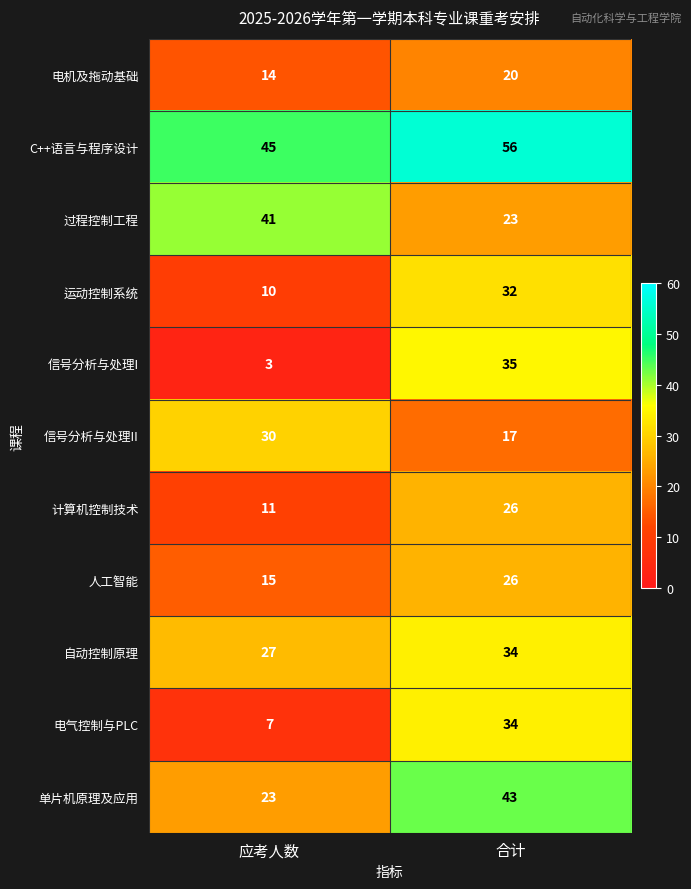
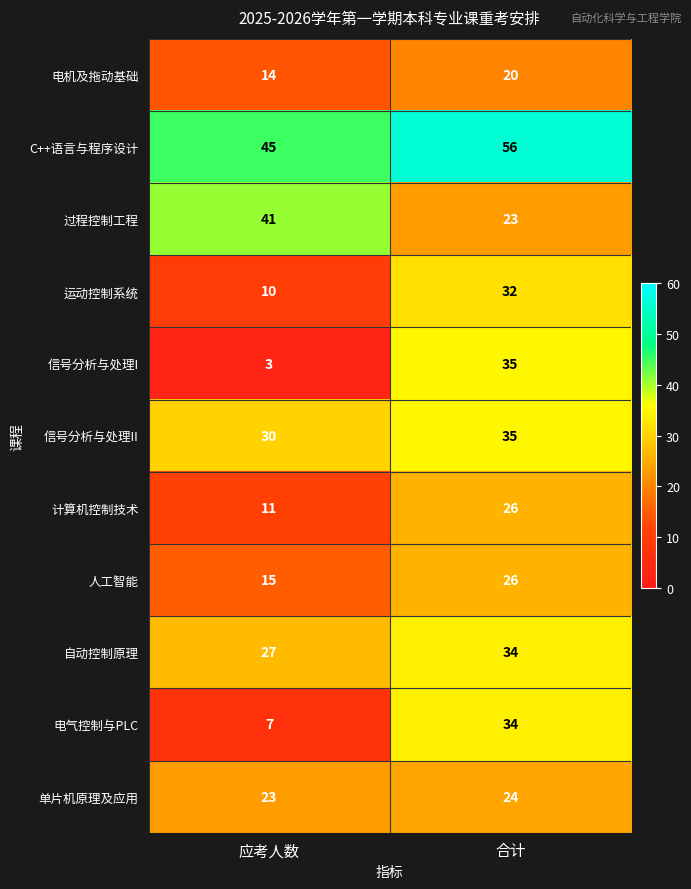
信号分析与处理II, 合计: 17 -> 35
单片机原理及应用, 合计: 43 -> 24
